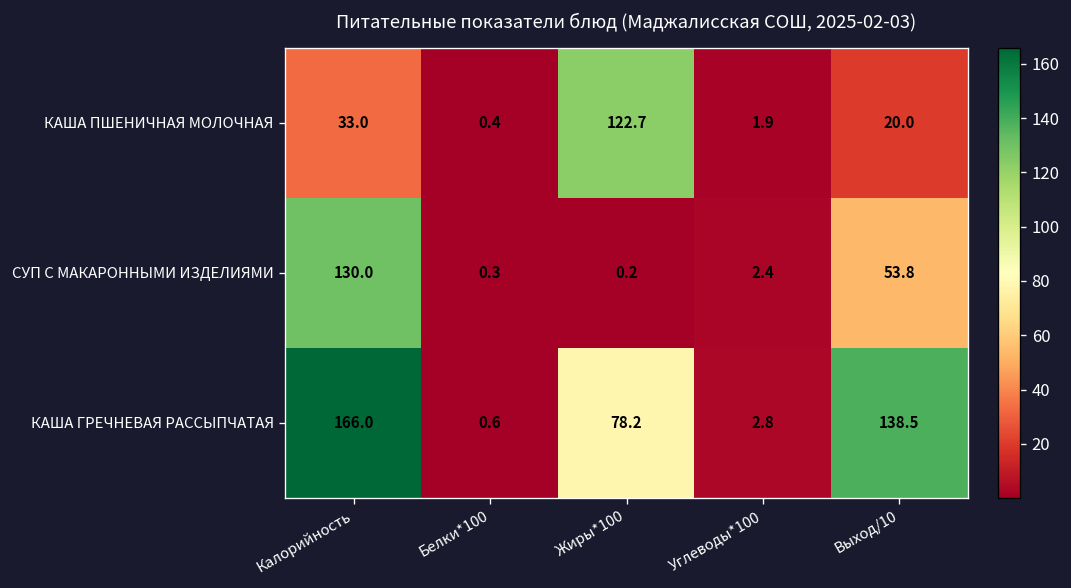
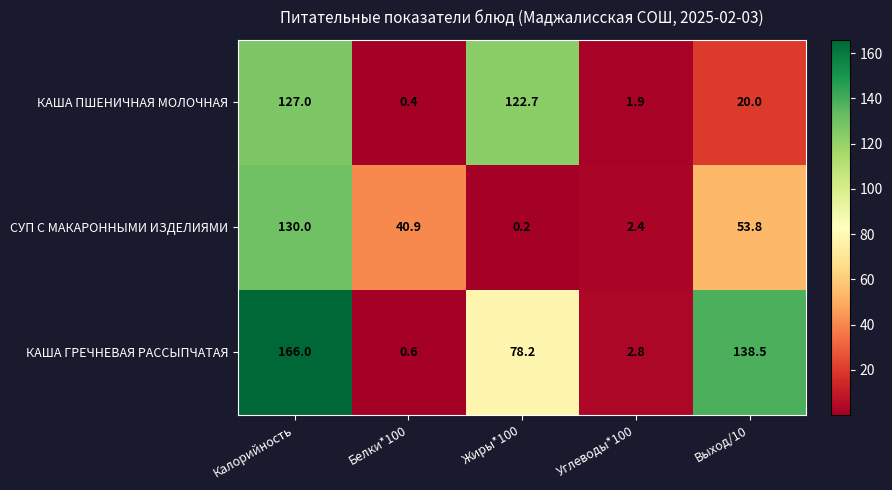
КАША ПШЕНИЧНАЯ МОЛОЧНАЯ, Калорийность: 33.0 -> 127.0
СУП С МАКАРОННЫМИ ИЗДЕЛИЯМИ, Белки*100: 0.3 -> 40.9
